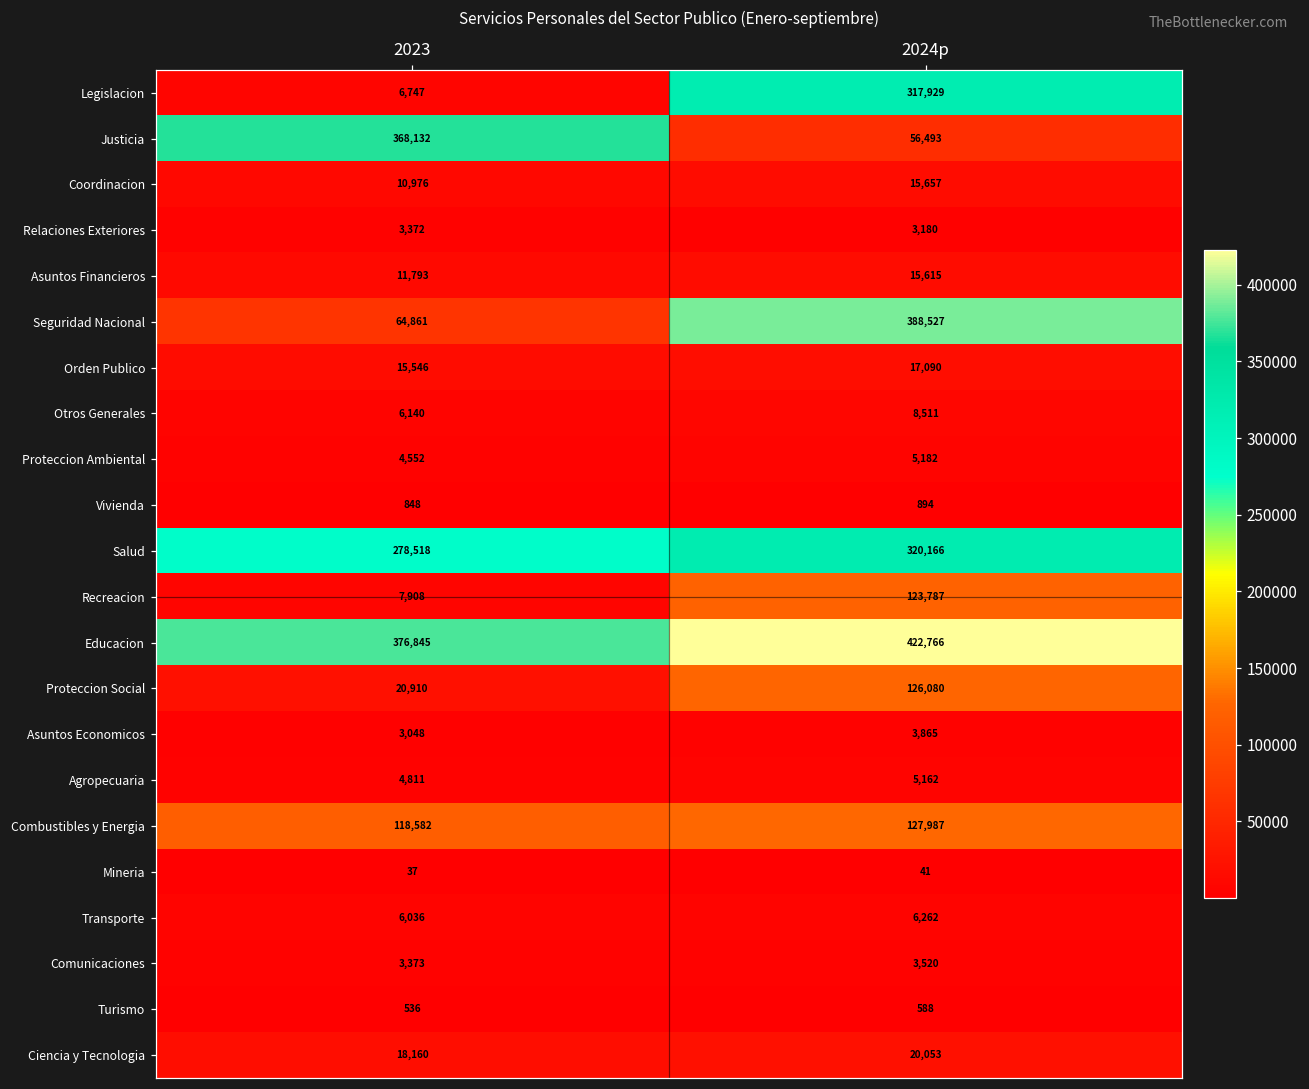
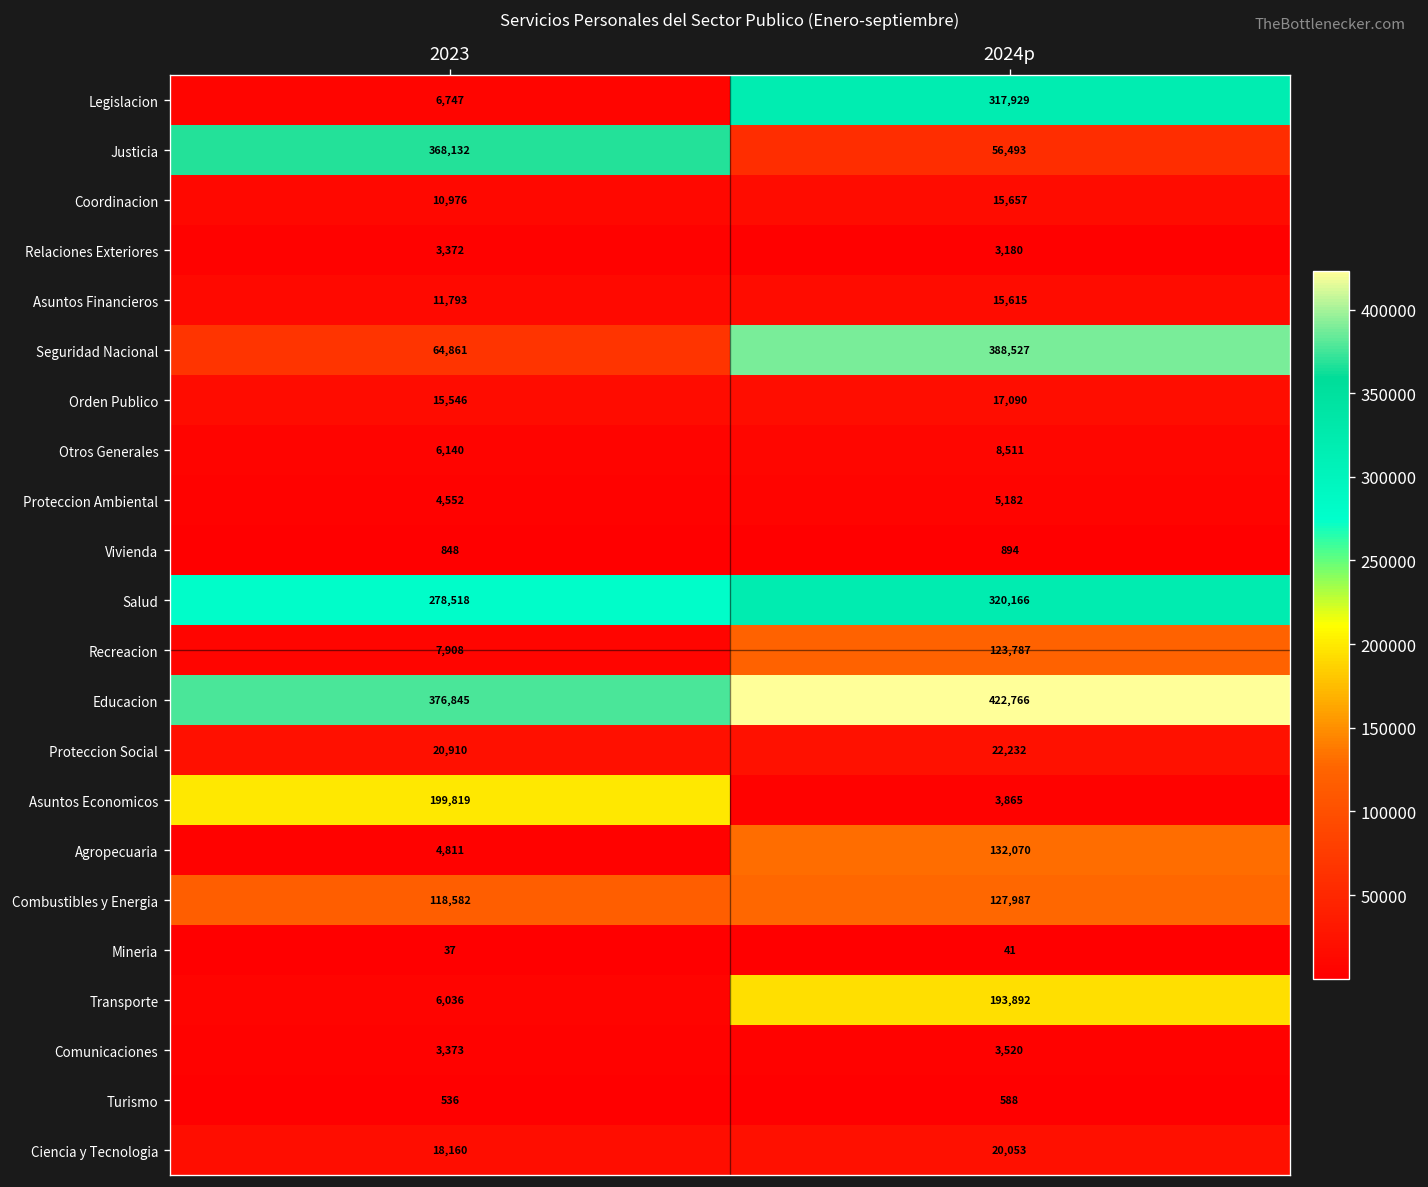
Proteccion Social, 2024p: 126,080 -> 22,232
Asuntos Economicos, 2023: 3,048 -> 199,819
Agropecuaria, 2024p: 5,162 -> 132,070
Transporte, 2024p: 6,262 -> 193,892
